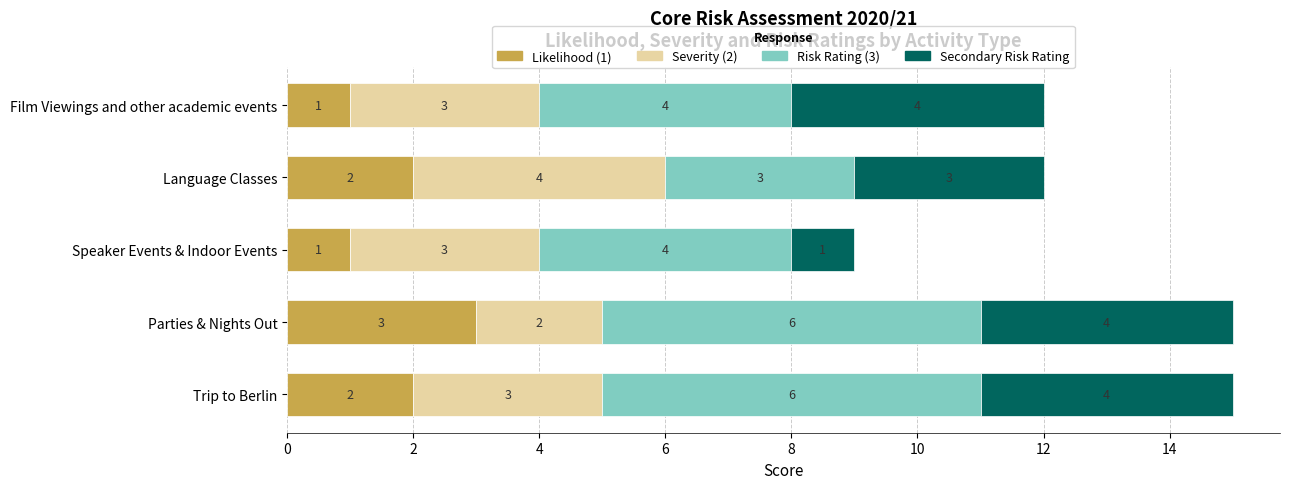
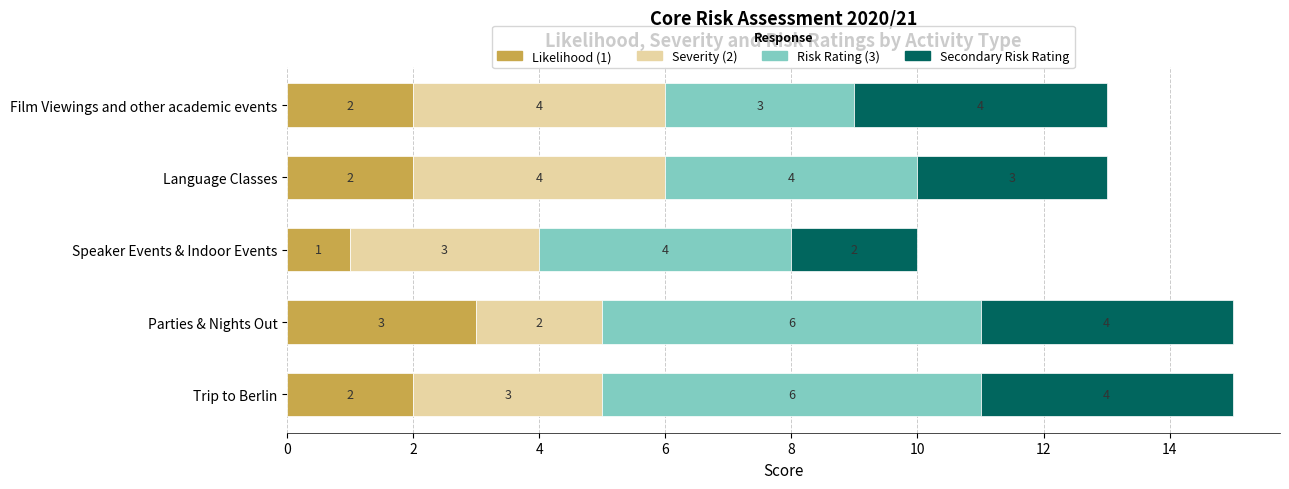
Likelihood (1), Film Viewings and other academic events: 1 -> 2
Severity (2), Film Viewings and other academic events: 3 -> 4
Risk Rating (3), Film Viewings and other academic events: 4 -> 3
Risk Rating (3), Language Classes: 3 -> 4
Secondary Risk Rating, Speaker Events & Indoor Events: 1 -> 2
